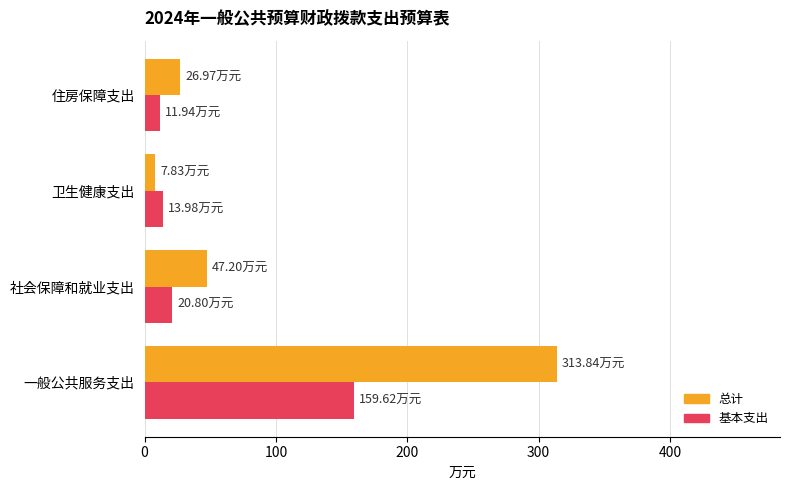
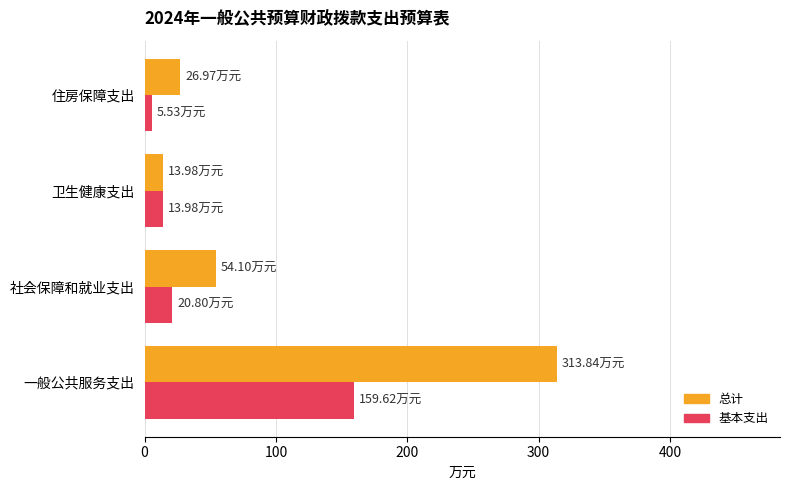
基本支出, 住房保障支出: 11.94 -> 5.53
总计, 卫生健康支出: 7.83 -> 13.98
总计, 社会保障和就业支出: 47.20 -> 54.10
